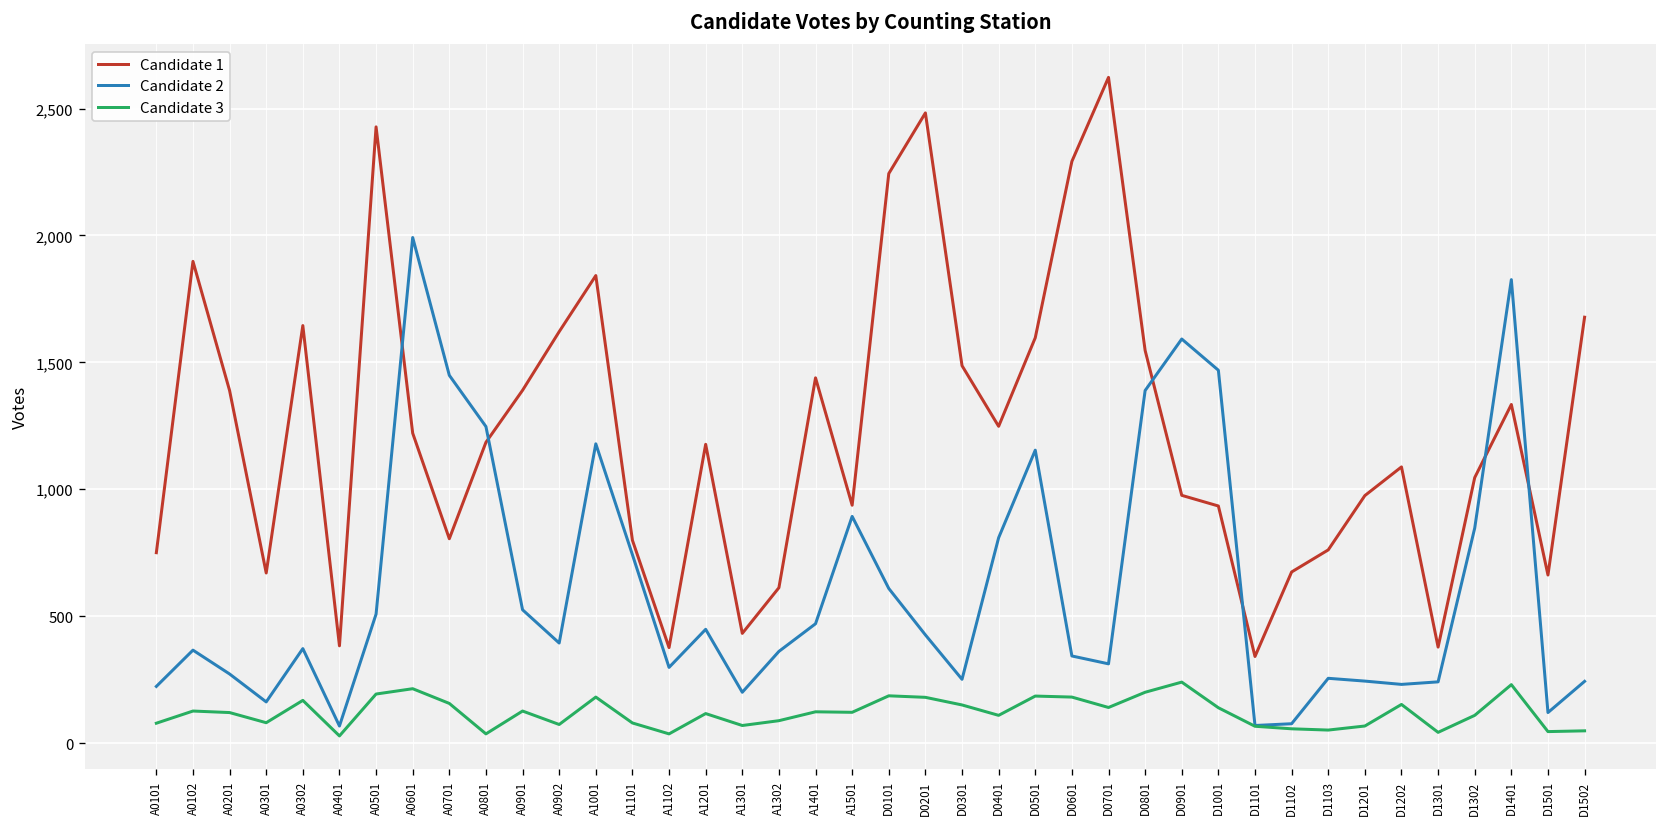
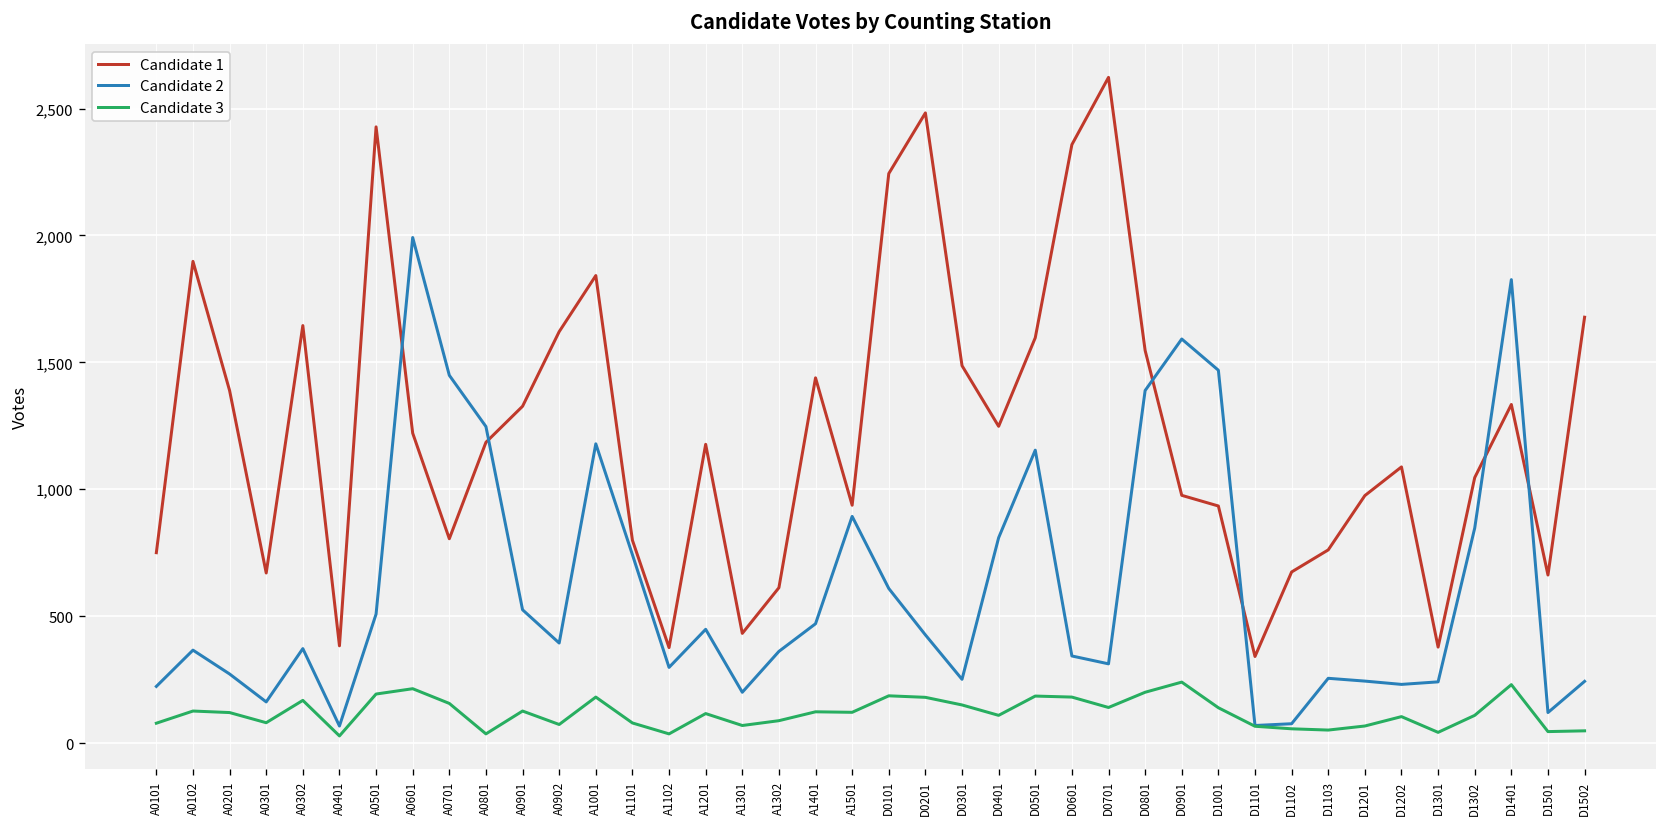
Candidate 1, A0901: 1,390 -> 1,330
Candidate 1, D0601: 2,290 -> 2,360
Candidate 3, D1202: 150 -> 100
